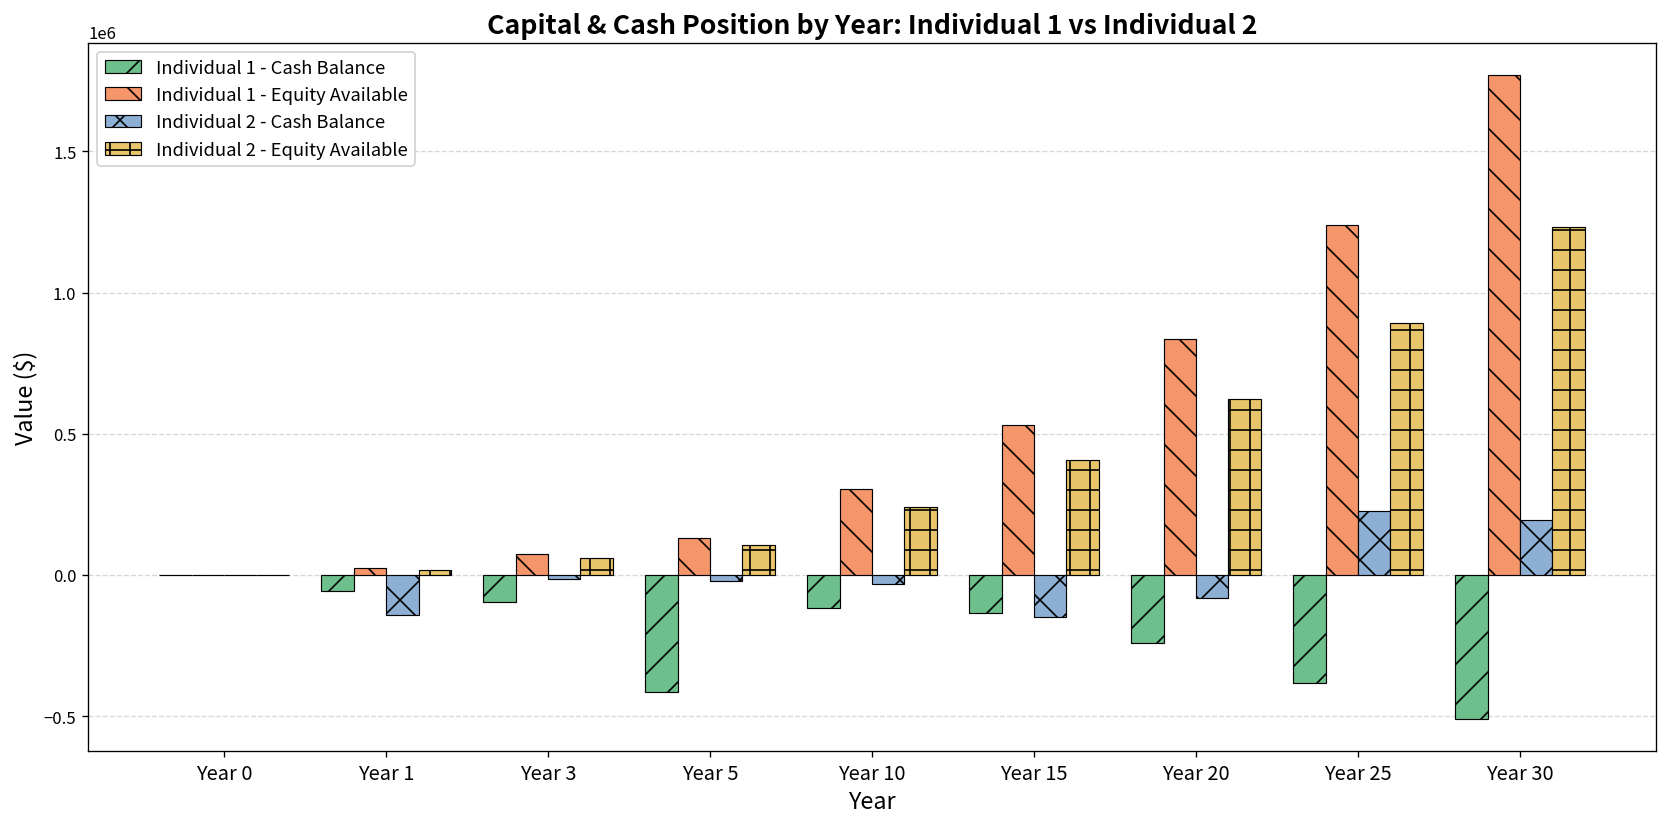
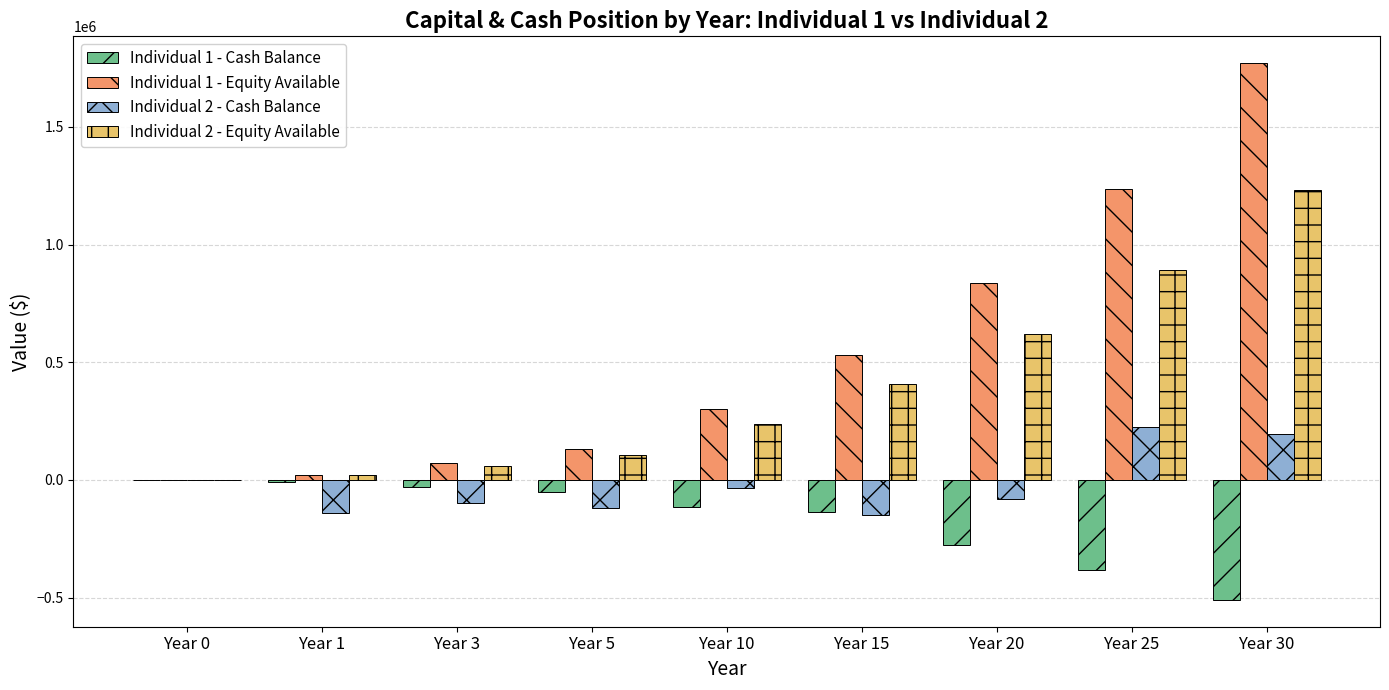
Individual 1 - Cash Balance, Year 1: -60000 -> -10000
Individual 1 - Cash Balance, Year 3: -100000 -> -30000
Individual 2 - Cash Balance, Year 3: -10000 -> -100000
Individual 1 - Cash Balance, Year 5: -420000 -> -50000
Individual 2 - Cash Balance, Year 5: -20000 -> -120000
Individual 1 - Cash Balance, Year 20: -240000 -> -280000
